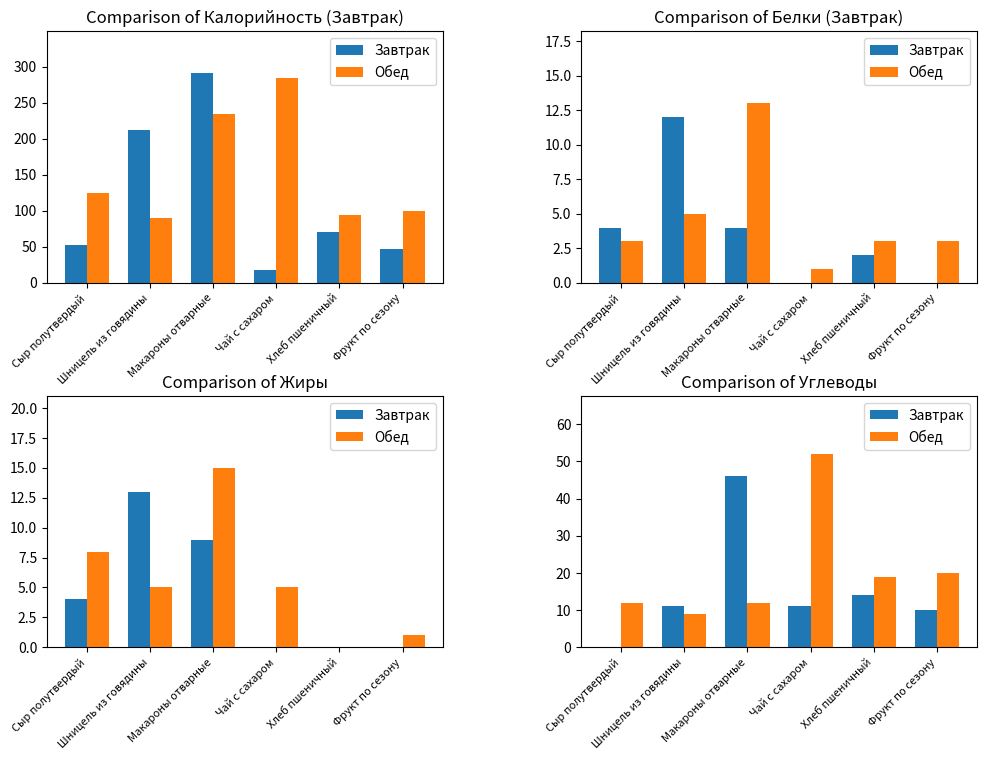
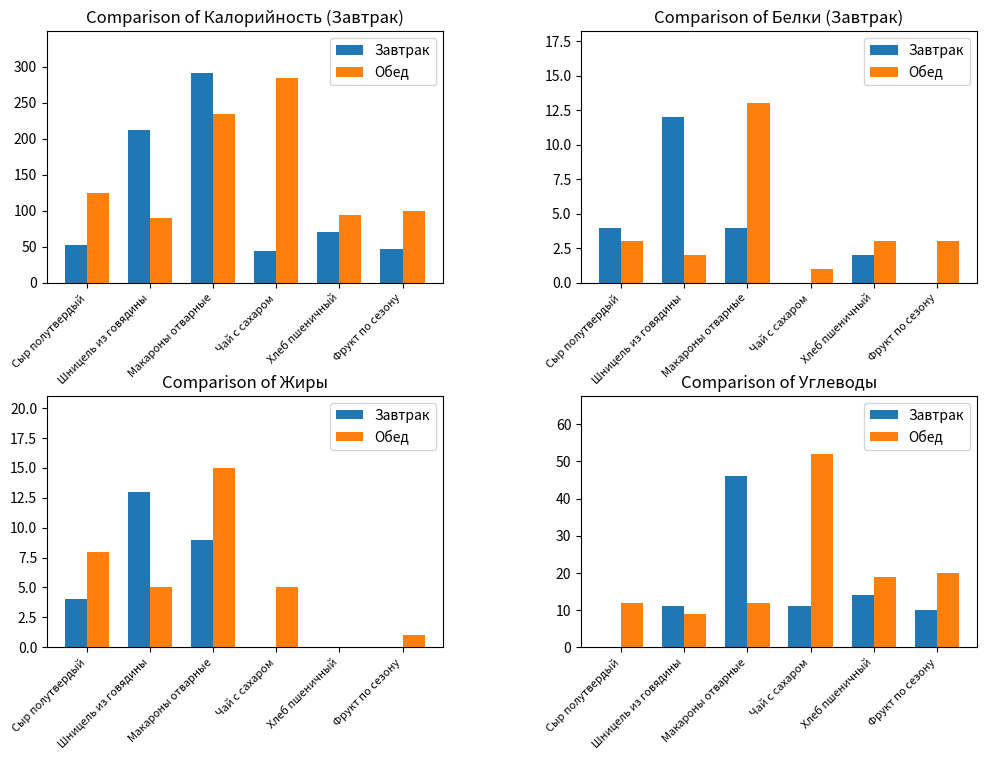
Comparison of Калорийность (Завтрак), Завтрак, Чай с сахаром: 20 -> 40
Comparison of Белки (Завтрак), Обед, Шницель из говядины: 5 -> 2
